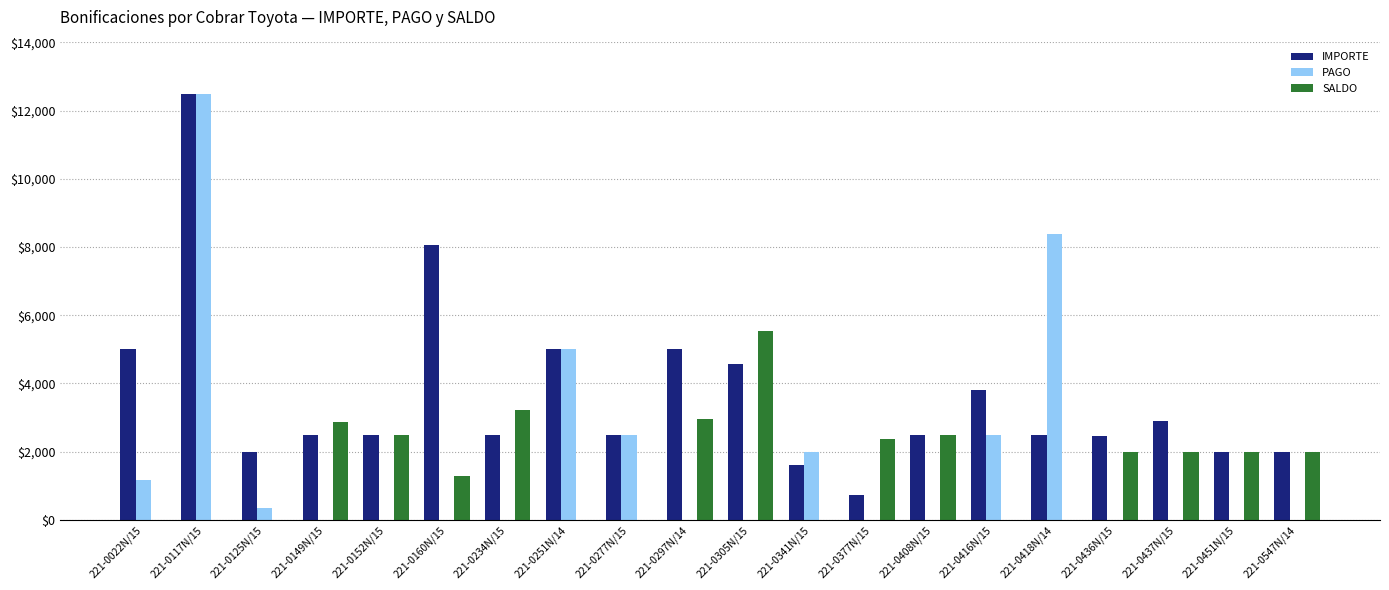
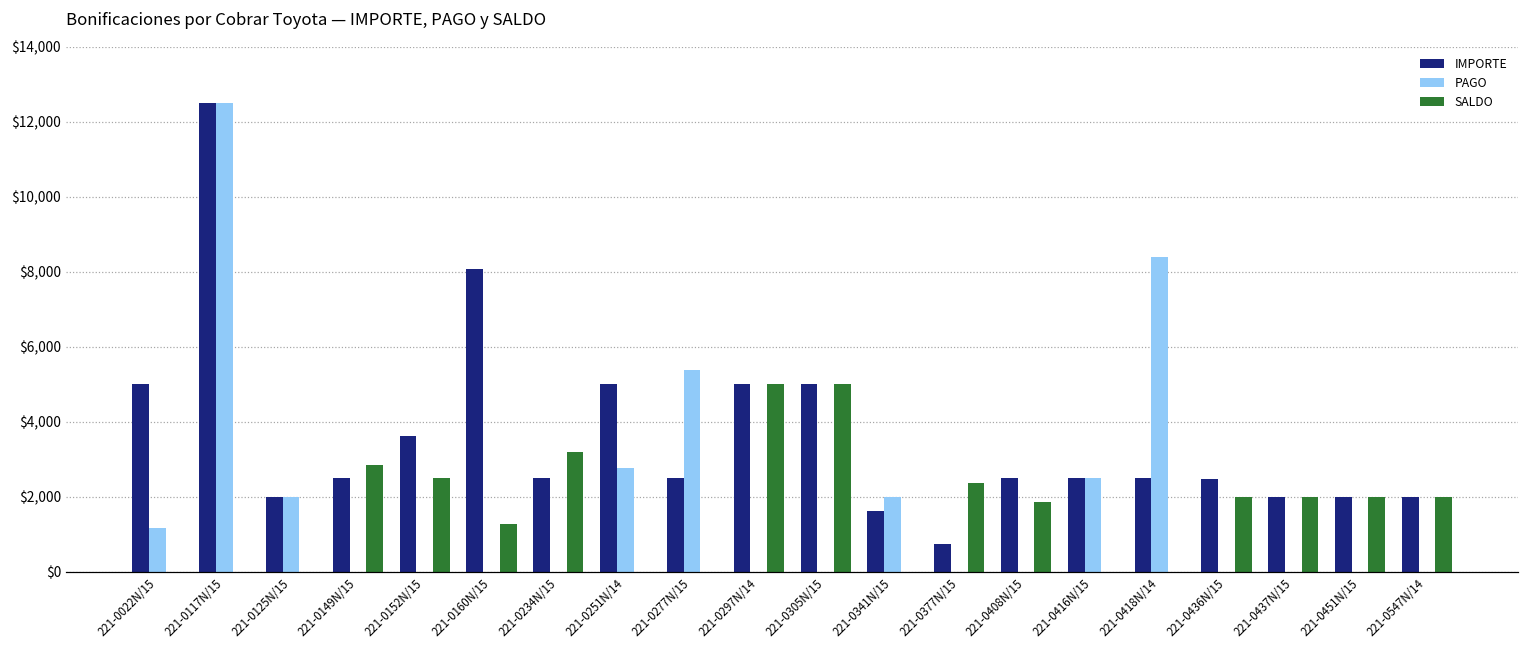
PAGO, 221-0125N/15: $300 -> $2,000
IMPORTE, 221-0152N/15: $2,500 -> $3,600
PAGO, 221-0251N/14: $5,000 -> $2,800
PAGO, 221-0277N/15: $2,500 -> $5,400
SALDO, 221-0297N/14: $3,000 -> $5,000
IMPORTE, 221-0305N/15: $4,600 -> $5,000
SALDO, 221-0305N/15: $5,500 -> $5,000
SALDO, 221-0408N/15: $2,500 -> $1,900
IMPORTE, 221-0416N/15: $3,800 -> $2,500
IMPORTE, 221-0437N/15: $2,900 -> $2,000
